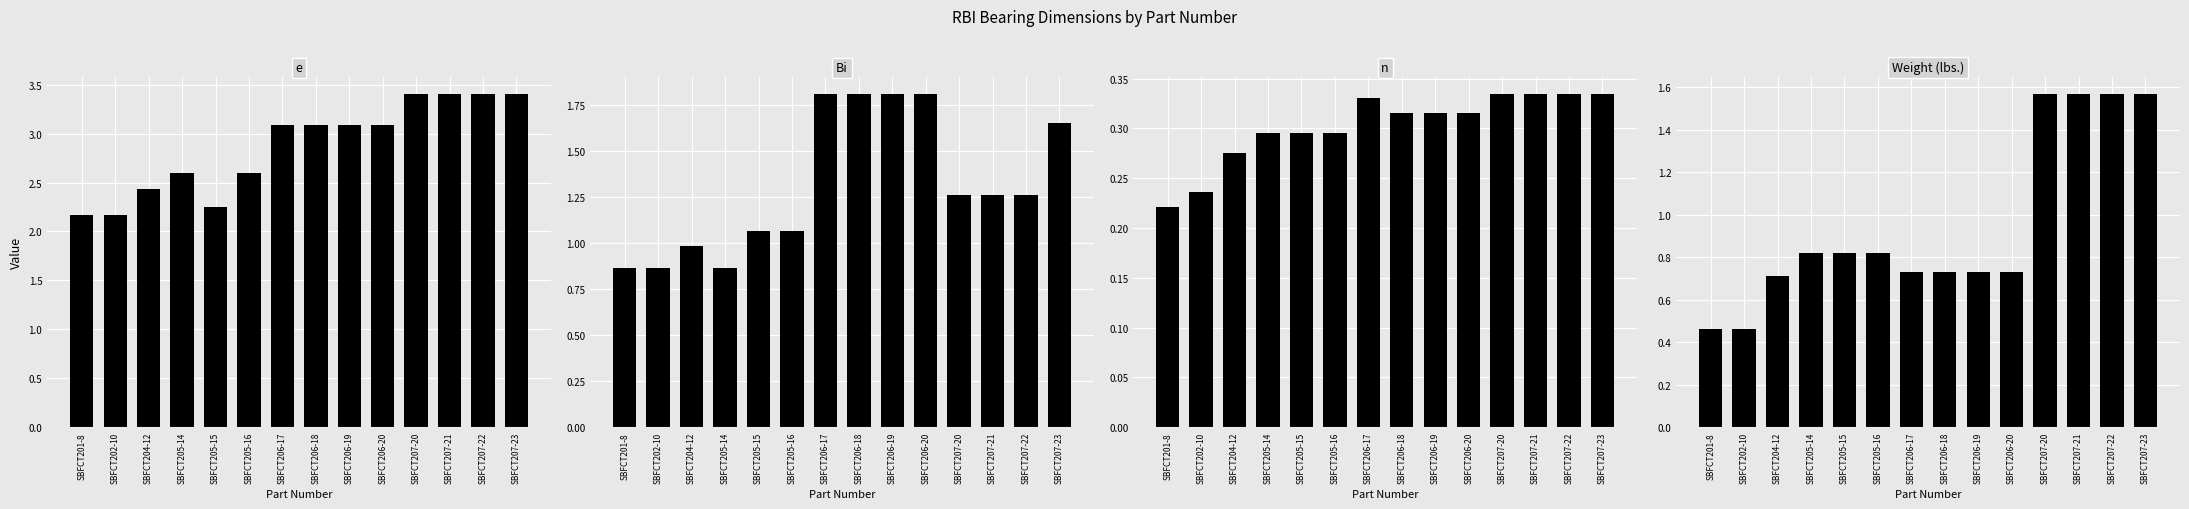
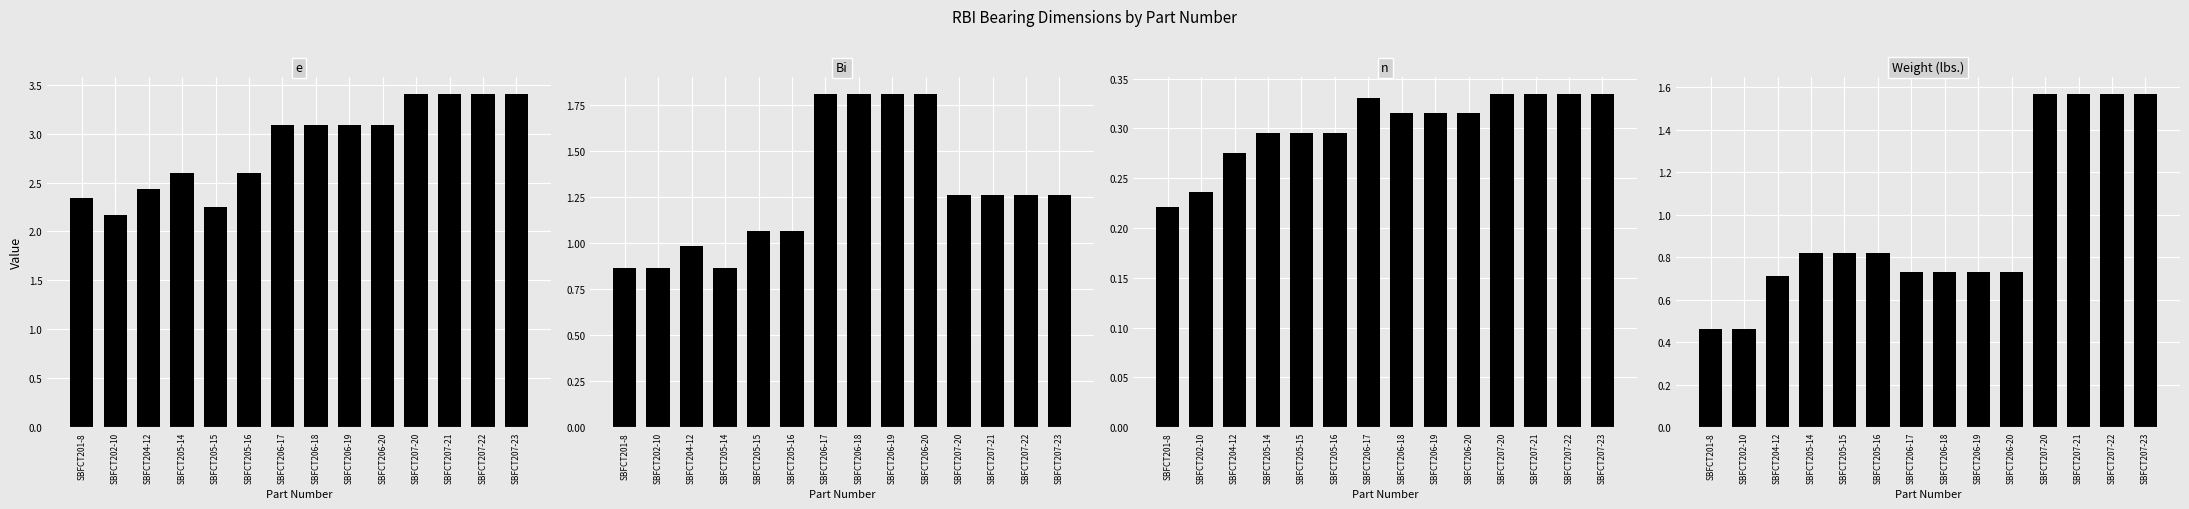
e, SBFCT201-8: 2.2 -> 2.3
Bi, SBFCT207-23: 1.65 -> 1.26
